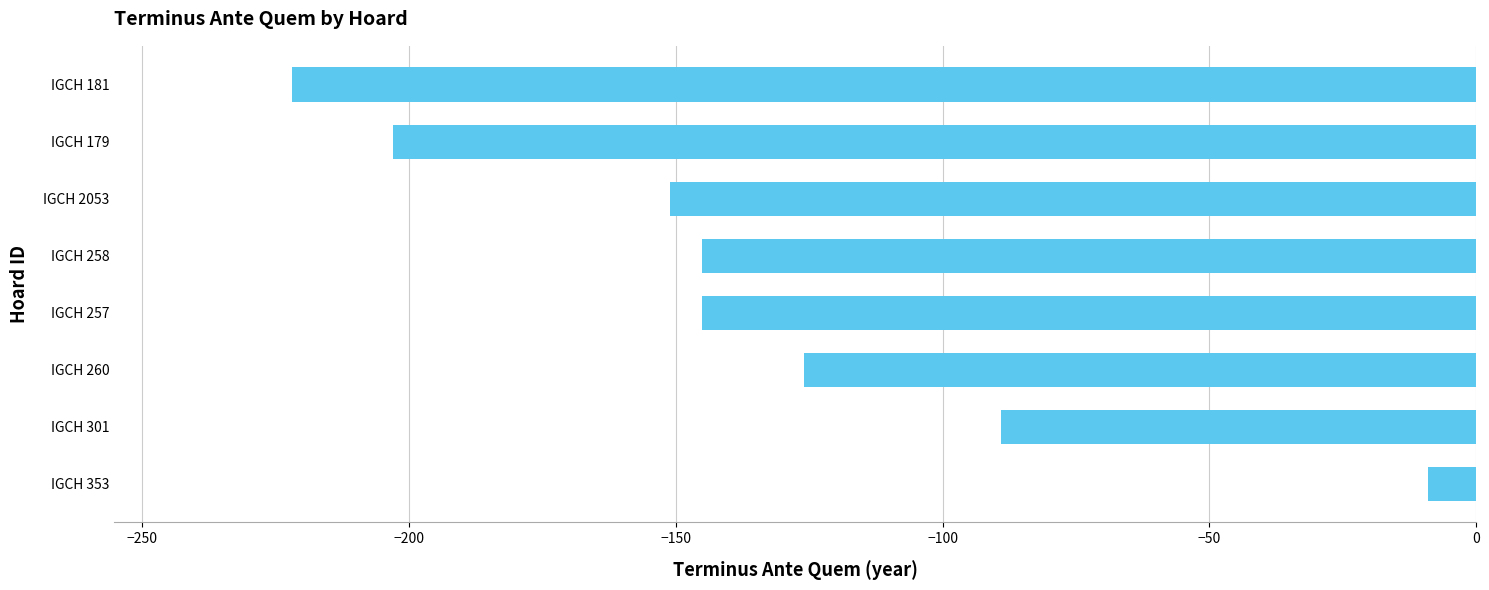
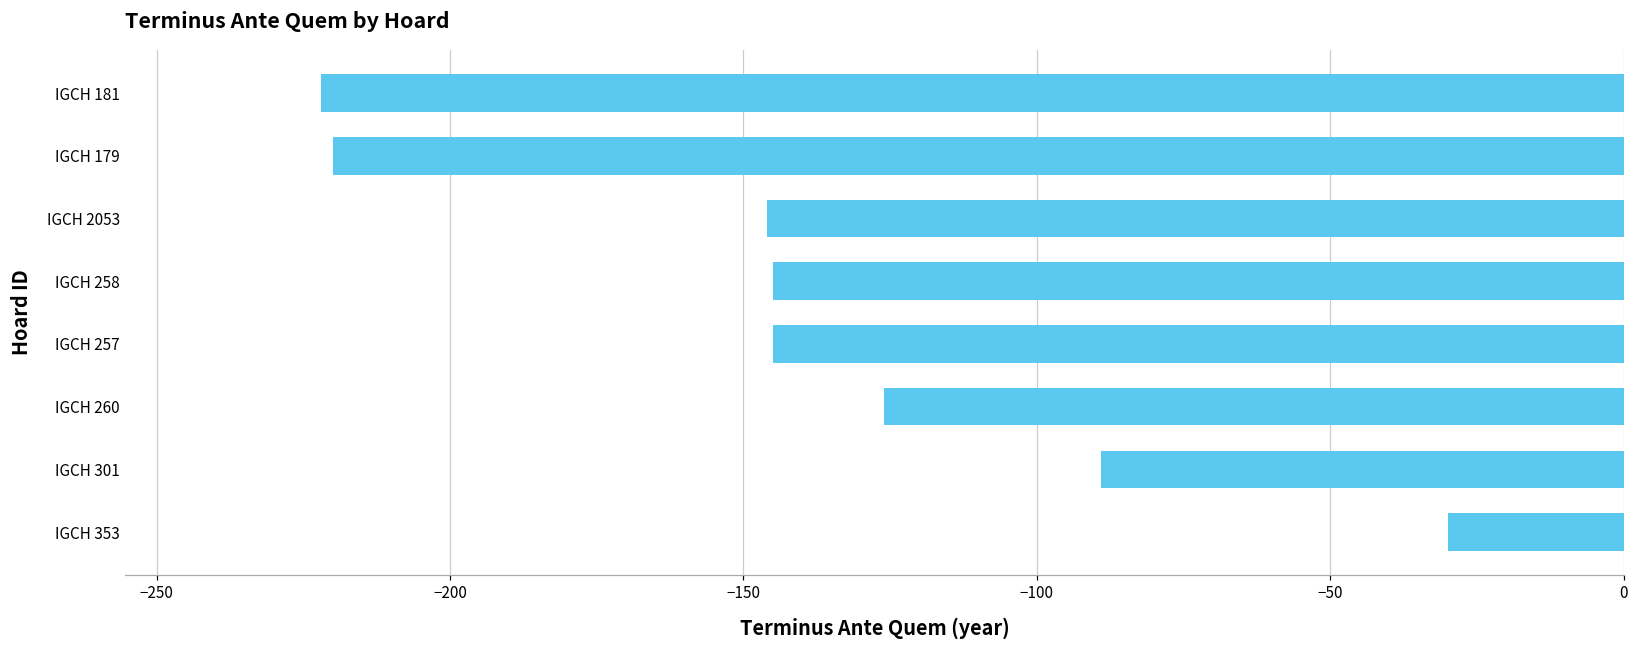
IGCH 179: -203 -> -220
IGCH 2053: -151 -> -146
IGCH 353: -9 -> -30
